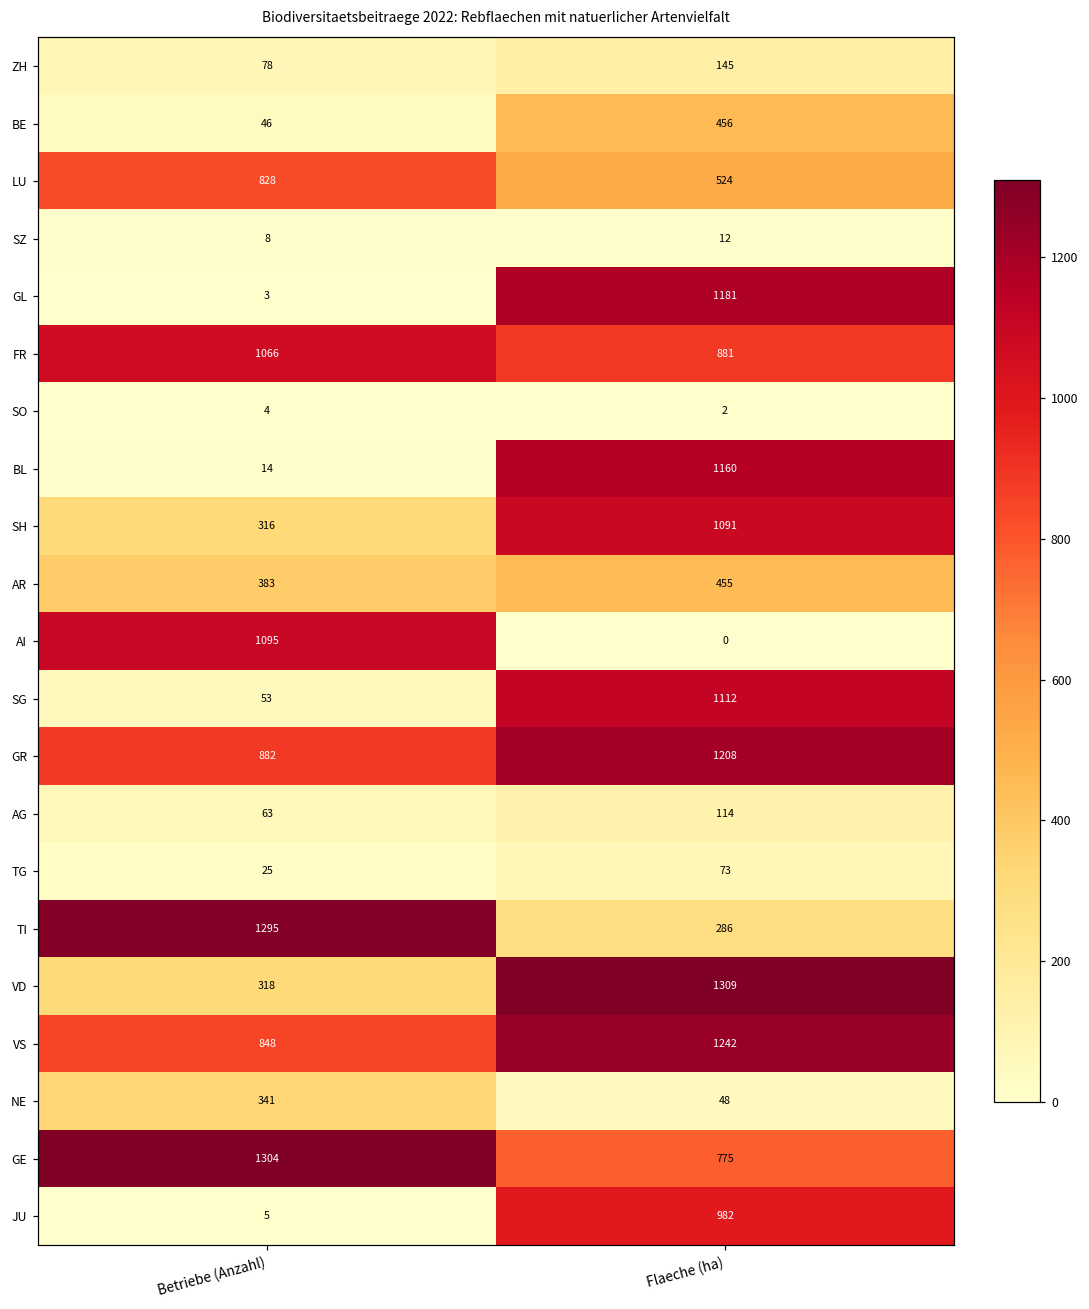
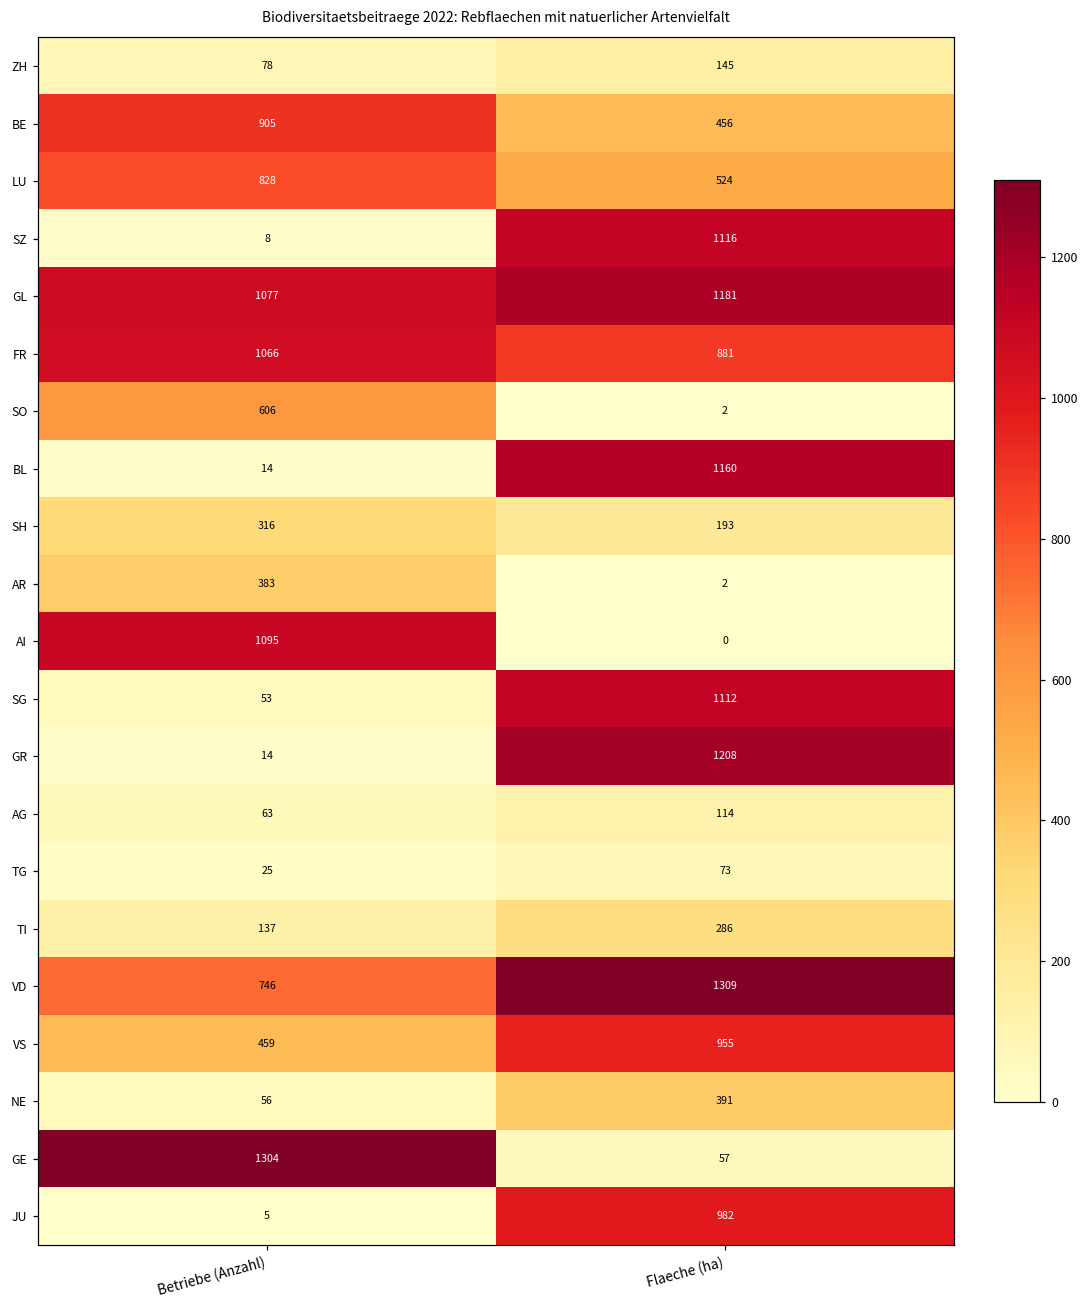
BE, Betriebe (Anzahl): 46 -> 905
SZ, Flaeche (ha): 12 -> 1116
GL, Betriebe (Anzahl): 3 -> 1077
SO, Betriebe (Anzahl): 4 -> 606
SH, Flaeche (ha): 1091 -> 193
AR, Flaeche (ha): 455 -> 2
GR, Betriebe (Anzahl): 882 -> 14
TI, Betriebe (Anzahl): 1295 -> 137
VD, Betriebe (Anzahl): 318 -> 746
VS, Betriebe (Anzahl): 848 -> 459
VS, Flaeche (ha): 1242 -> 955
NE, Betriebe (Anzahl): 341 -> 56
NE, Flaeche (ha): 48 -> 391
GE, Flaeche (ha): 775 -> 57
